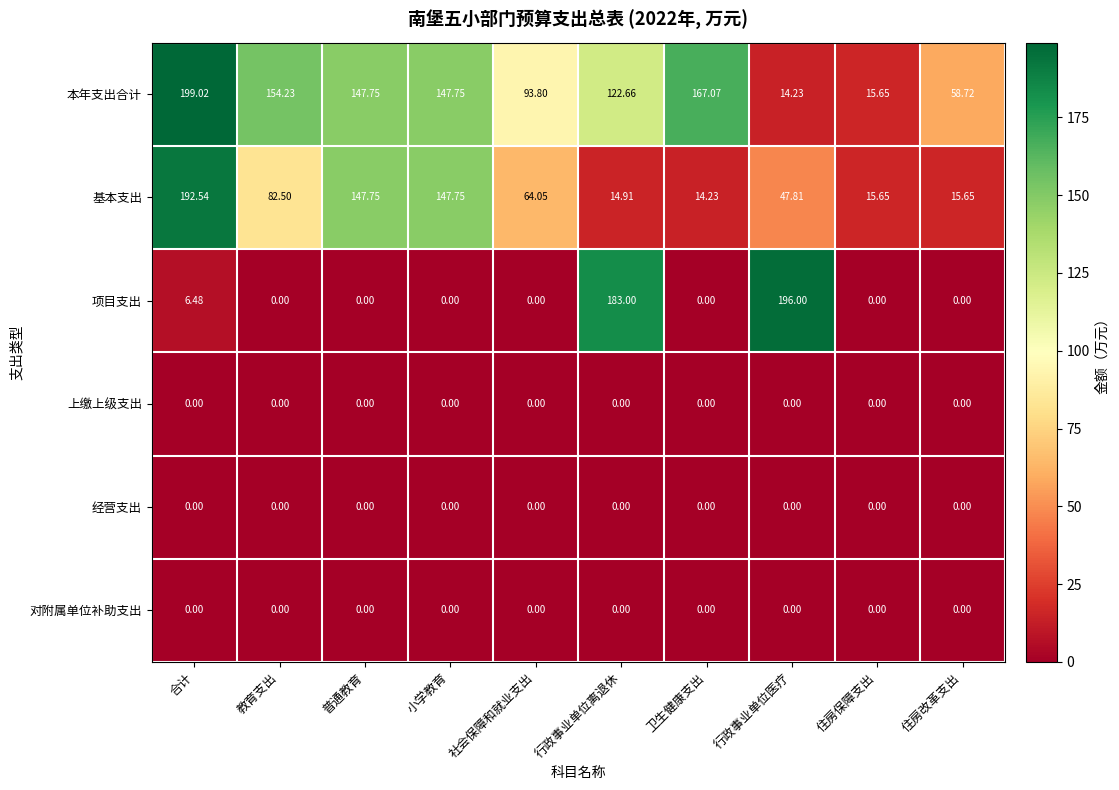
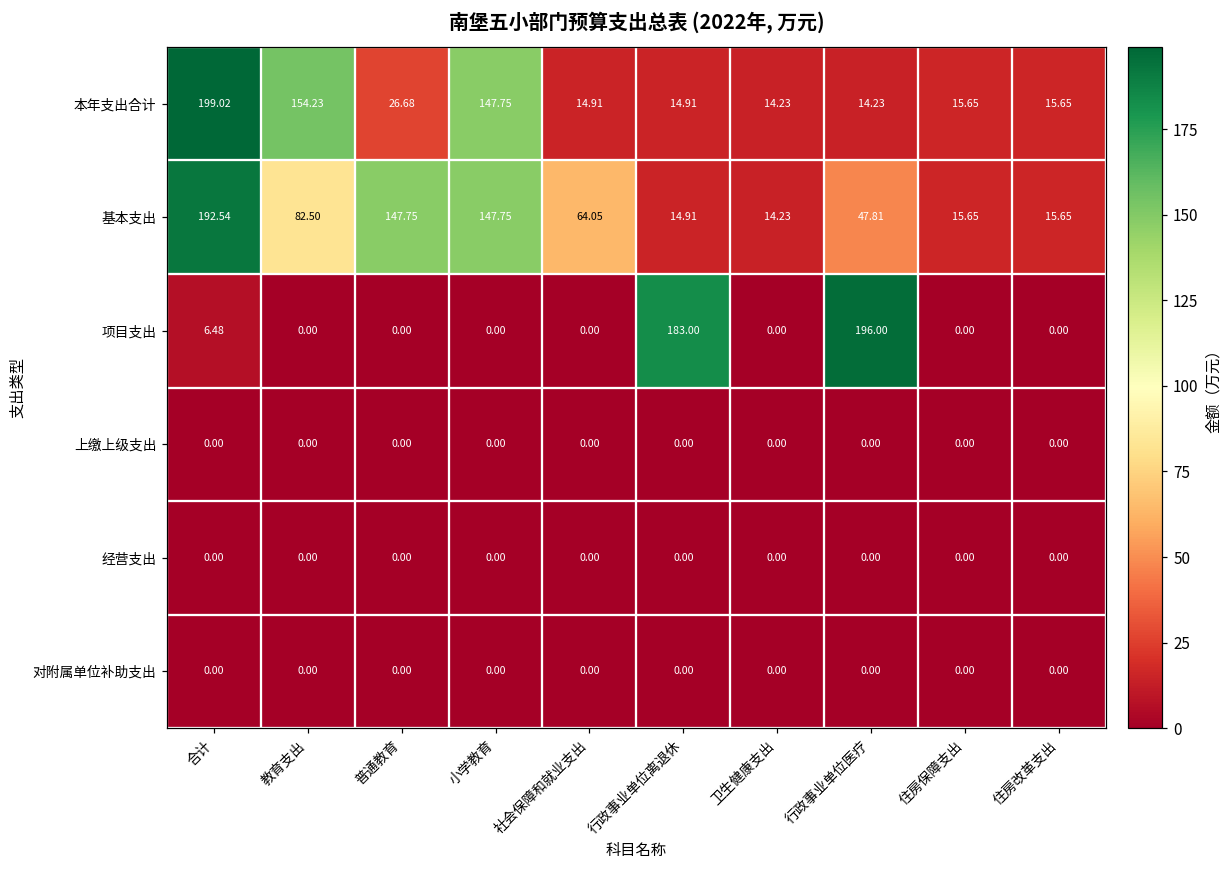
本年支出合计, 普通教育: 147.75 -> 26.68
本年支出合计, 社会保障和就业支出: 93.80 -> 14.91
本年支出合计, 行政事业单位离退休: 122.66 -> 14.91
本年支出合计, 卫生健康支出: 167.07 -> 14.23
本年支出合计, 住房改革支出: 58.72 -> 15.65
